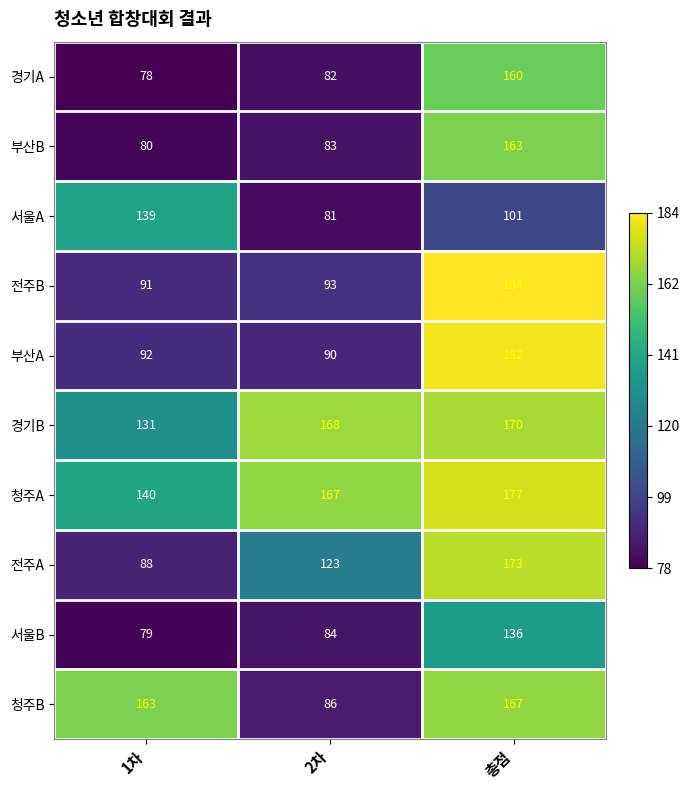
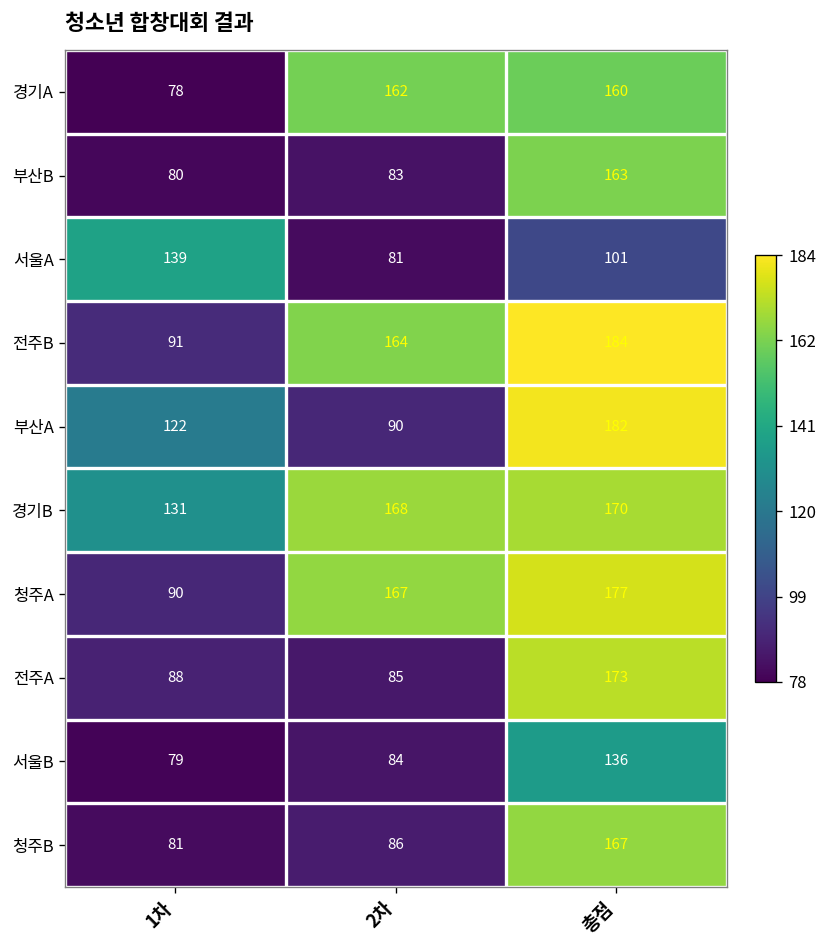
경기A, 2차: 82 -> 162
전주B, 2차: 93 -> 164
부산A, 1차: 92 -> 122
청주A, 1차: 140 -> 90
전주A, 2차: 123 -> 85
청주B, 1차: 163 -> 81
